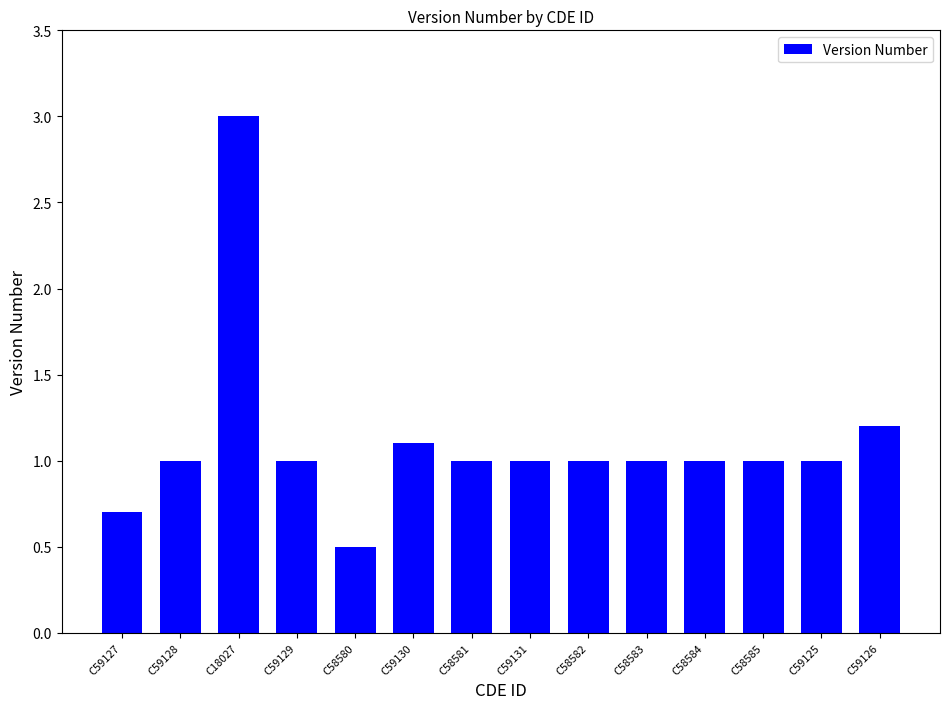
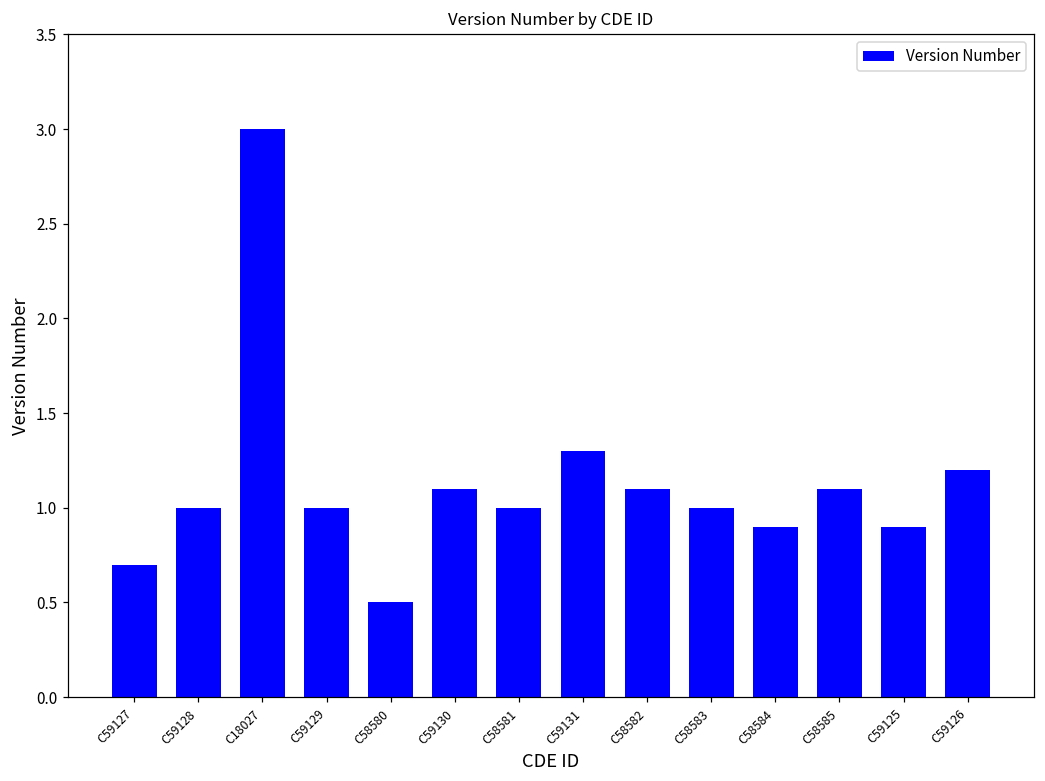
C59131: 1.0 -> 1.3
C58582: 1.0 -> 1.1
C58584: 1.0 -> 0.9
C58585: 1.0 -> 1.1
C59125: 1.0 -> 0.9
